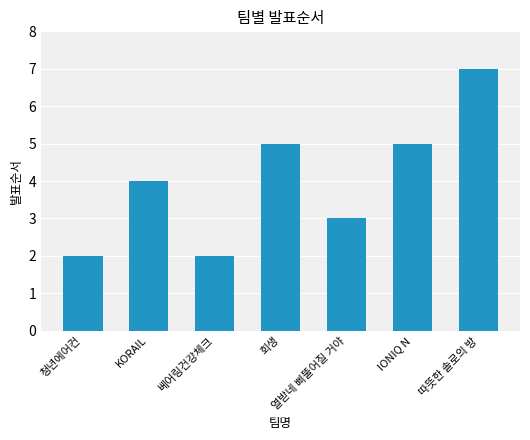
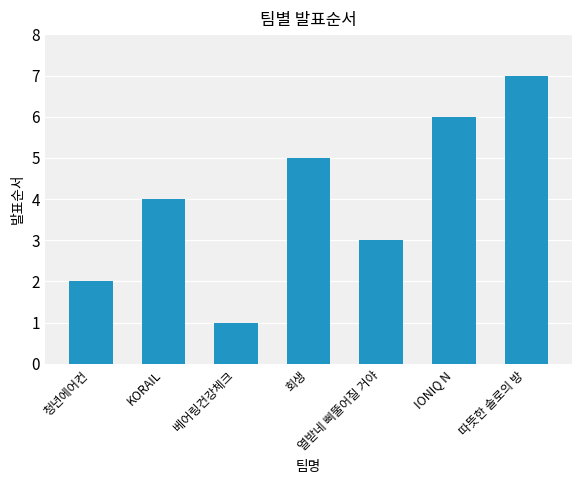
베어링건강체크: 2 -> 1
IONIQ N: 5 -> 6
